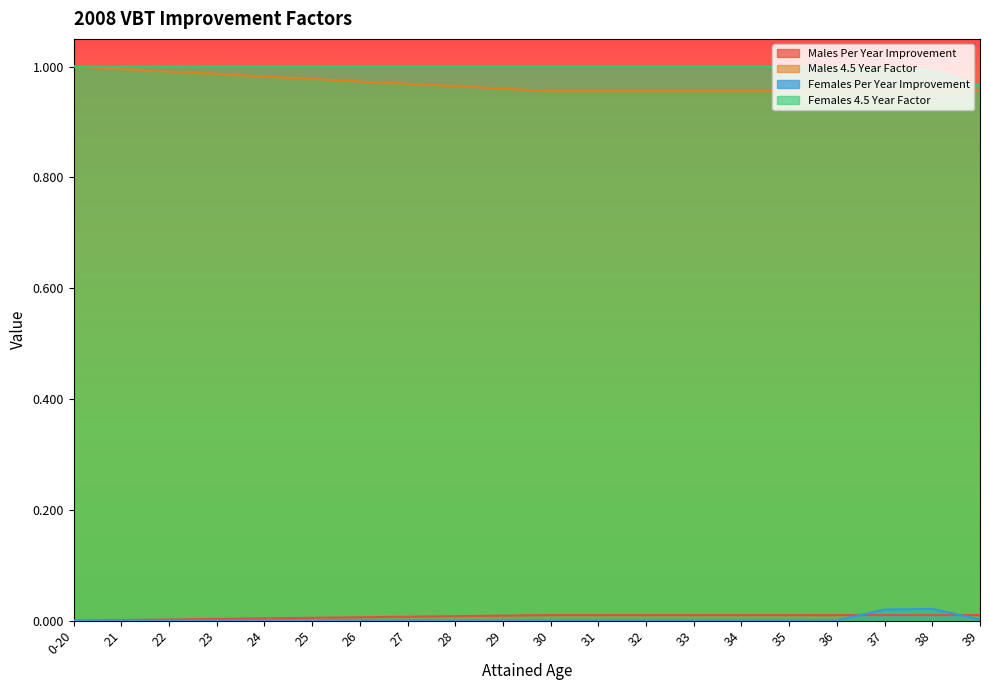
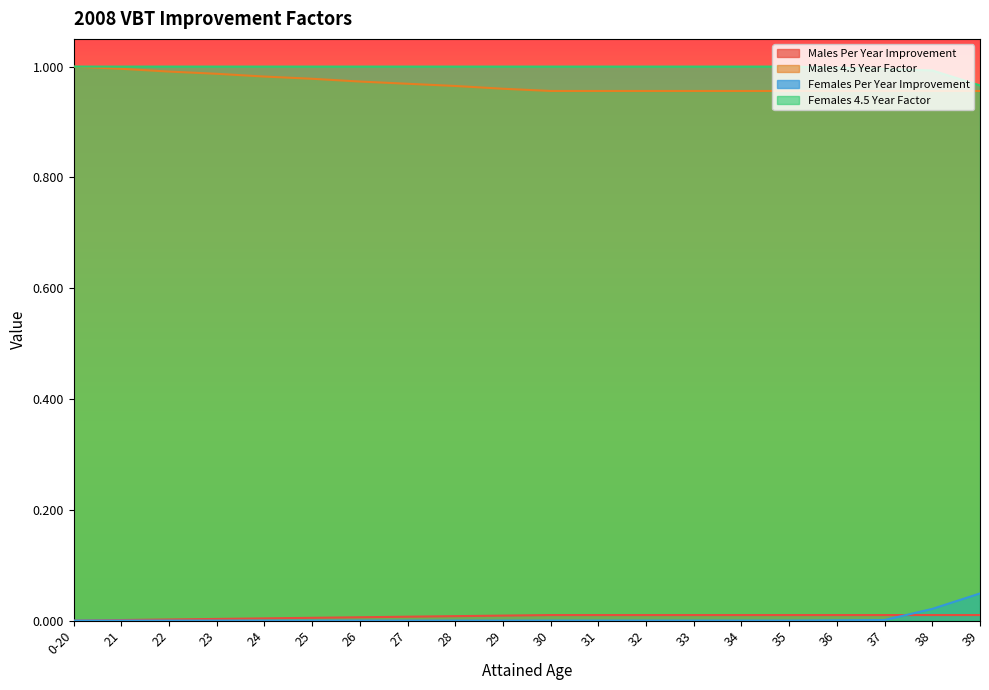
Females Per Year Improvement, 37: 0.02 -> 0.00
Females Per Year Improvement, 39: 0.00 -> 0.05
